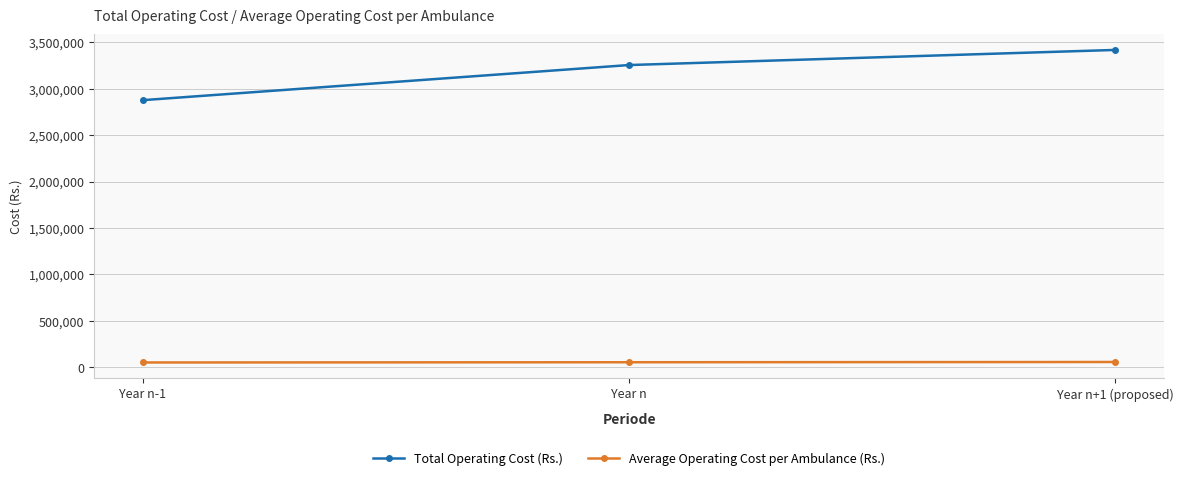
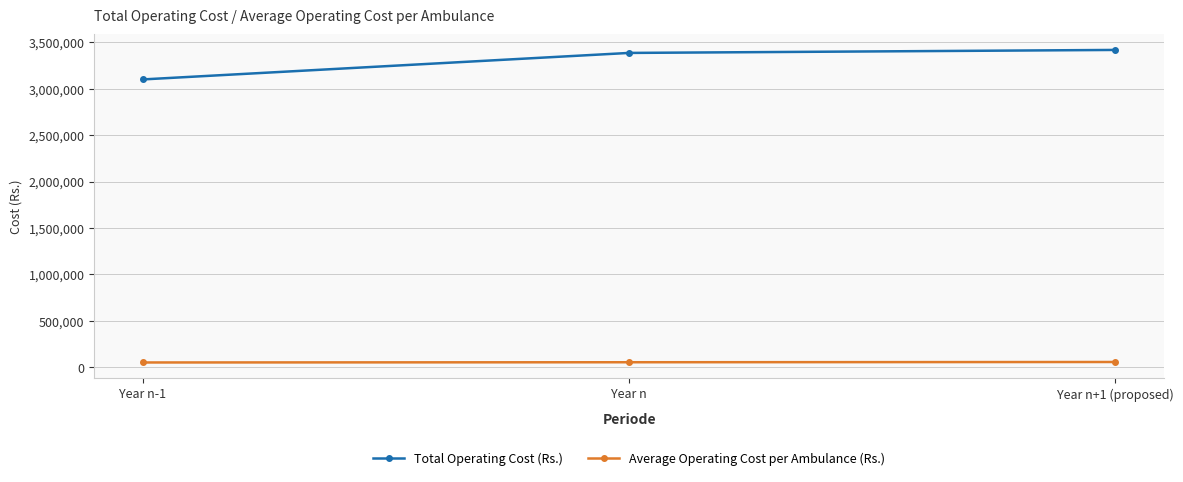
Total Operating Cost (Rs.), Year n-1: 2,900,000 -> 3,100,000
Total Operating Cost (Rs.), Year n: 3,300,000 -> 3,400,000
